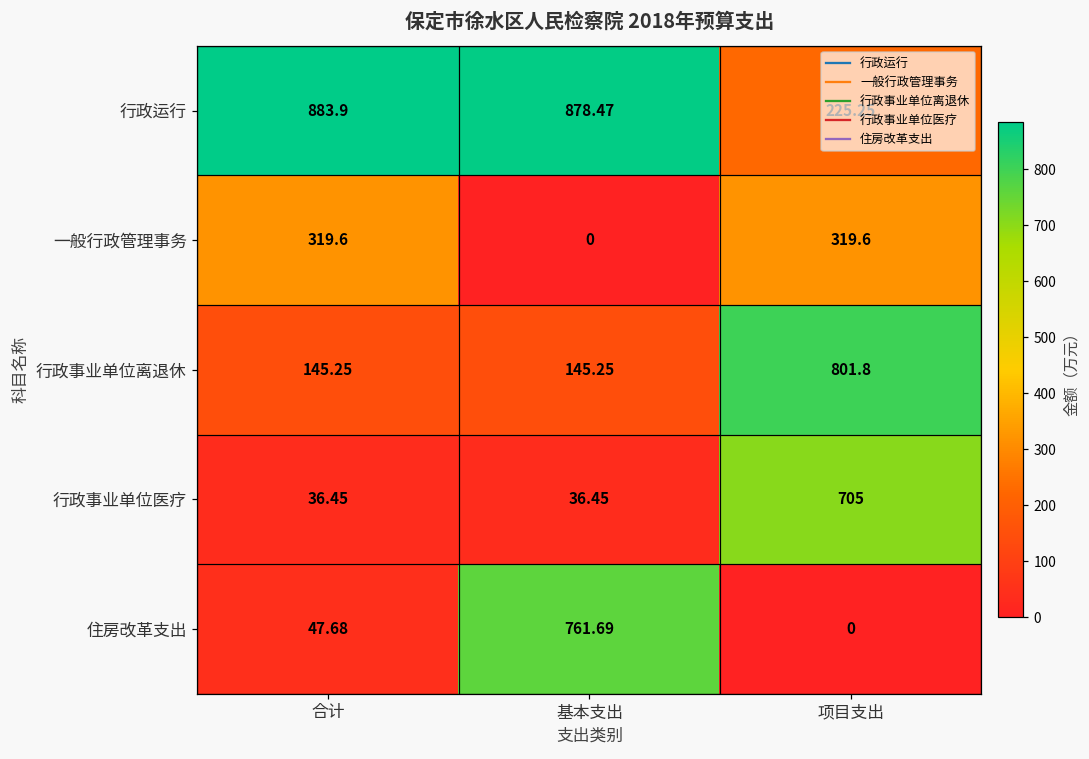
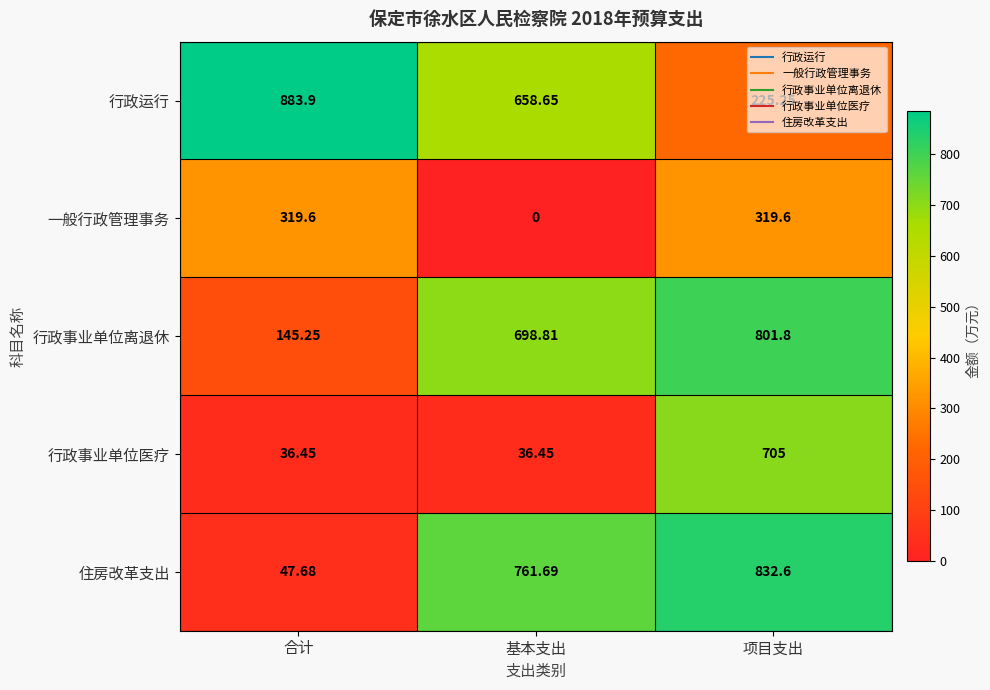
行政运行, 基本支出: 878.47 -> 658.65
行政事业单位离退休, 基本支出: 145.25 -> 698.81
住房改革支出, 项目支出: 0 -> 832.6
